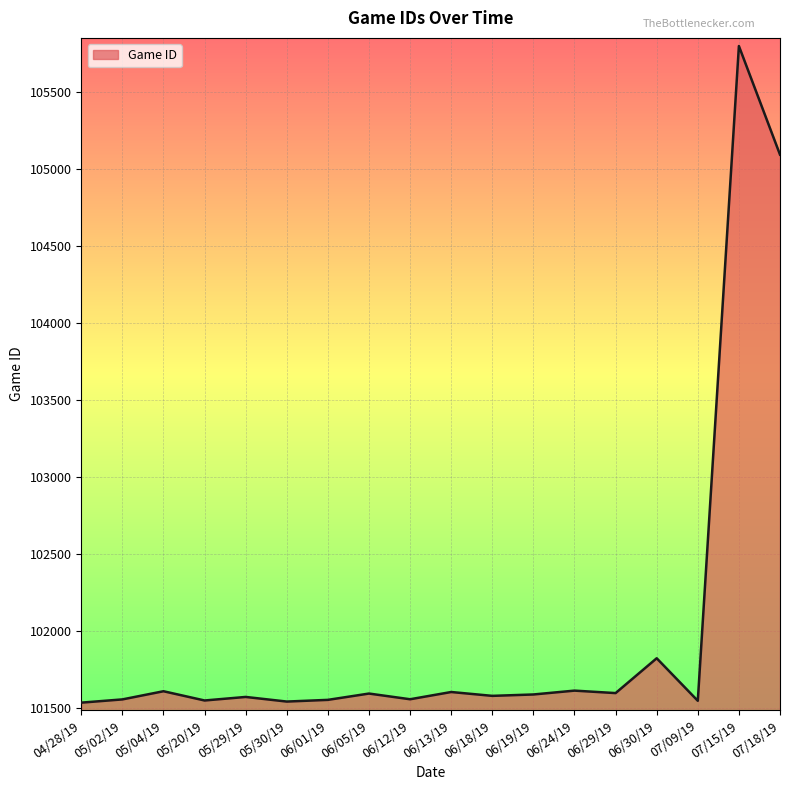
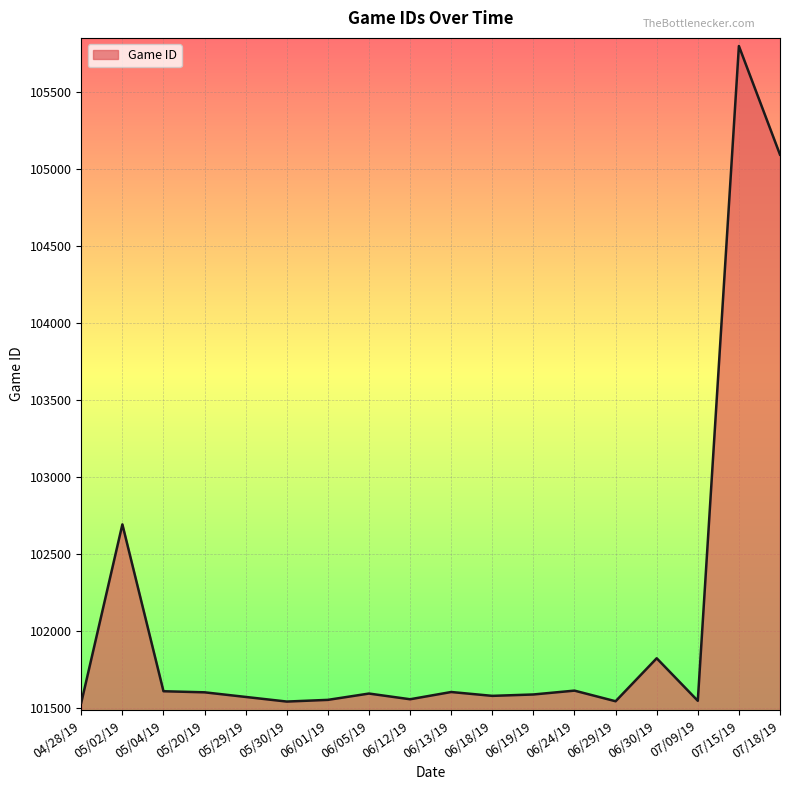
05/02/19: 101560 -> 102700
05/20/19: 101550 -> 101610
06/29/19: 101600 -> 101550
